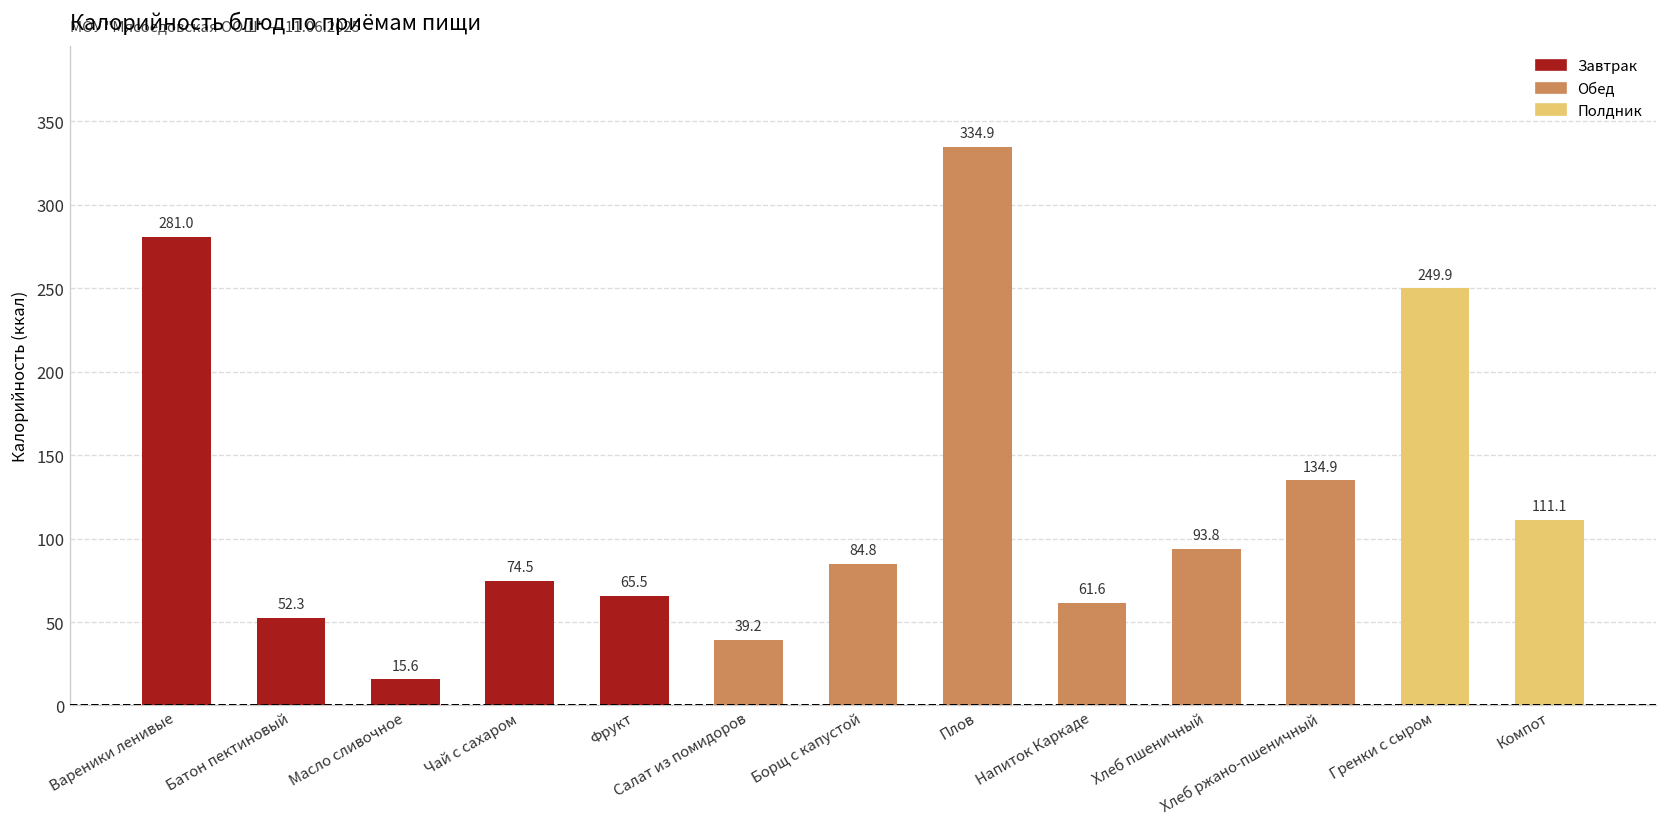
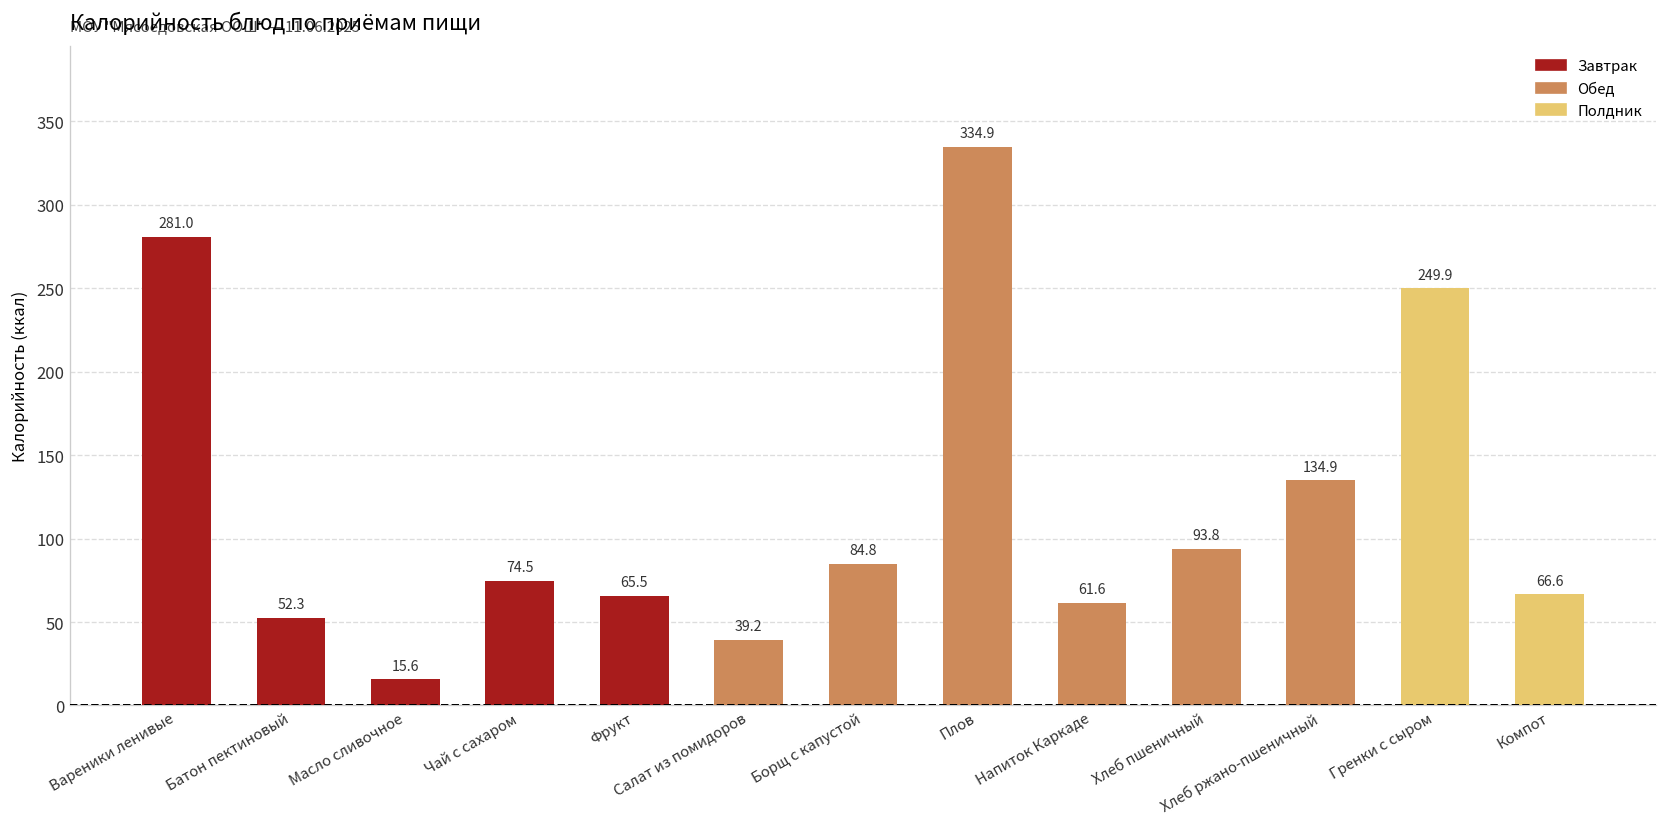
Компот: 111.1 -> 66.6
